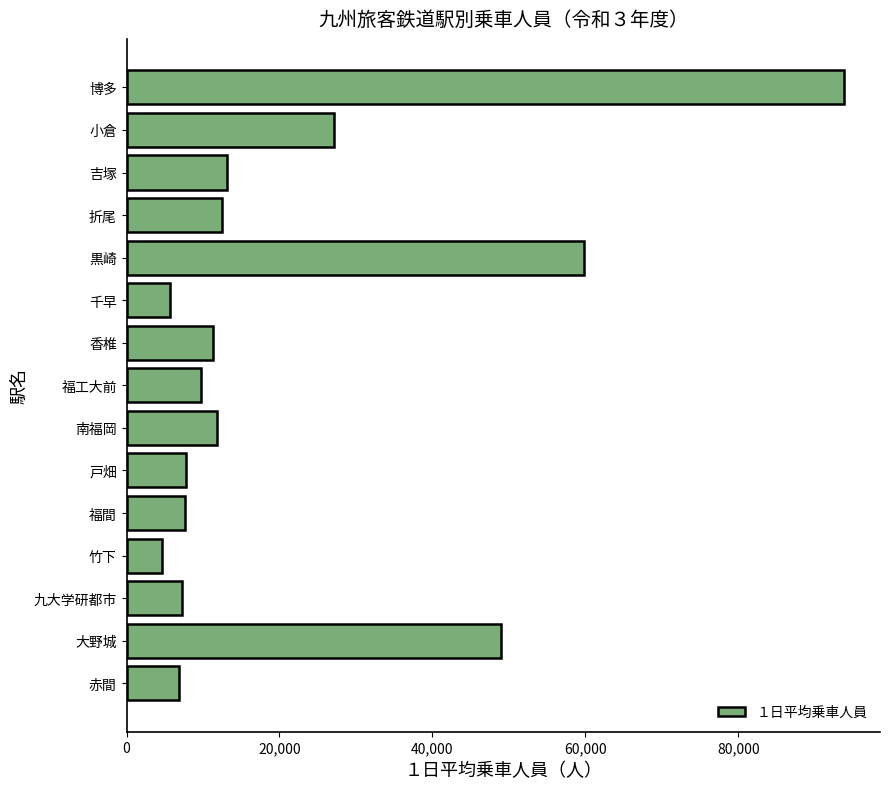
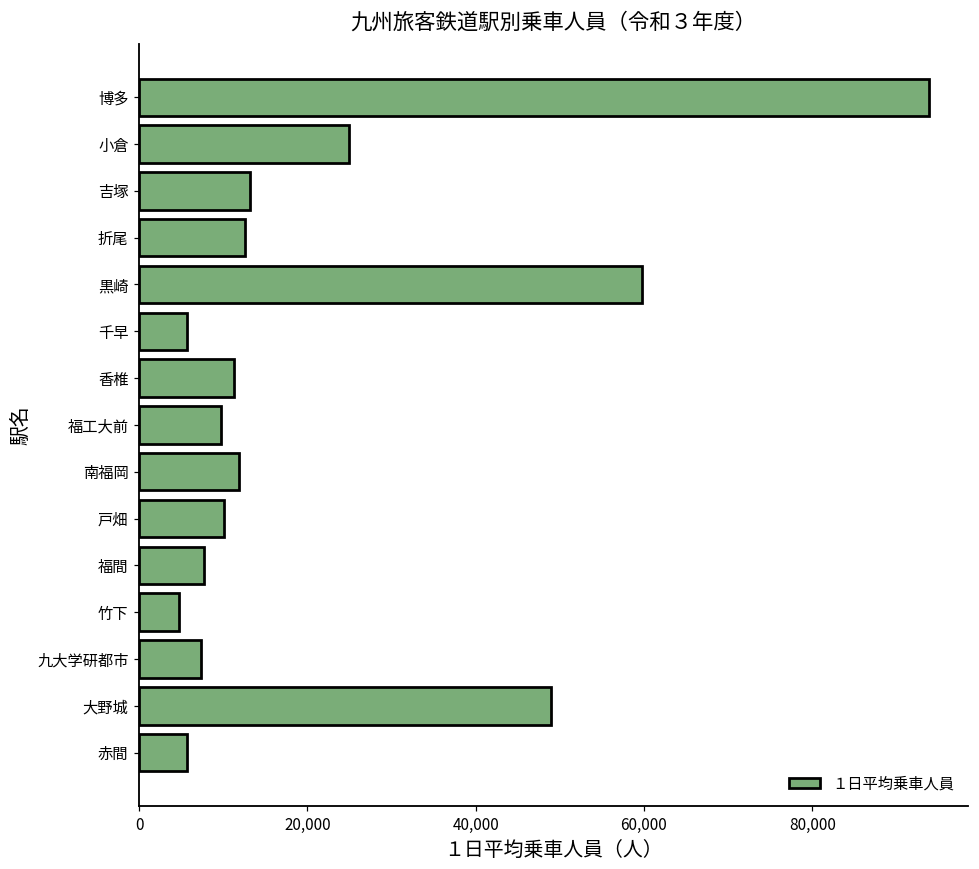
小倉: 27,000 -> 25,000
戸畑: 8,000 -> 10,000
赤間: 7,000 -> 6,000
